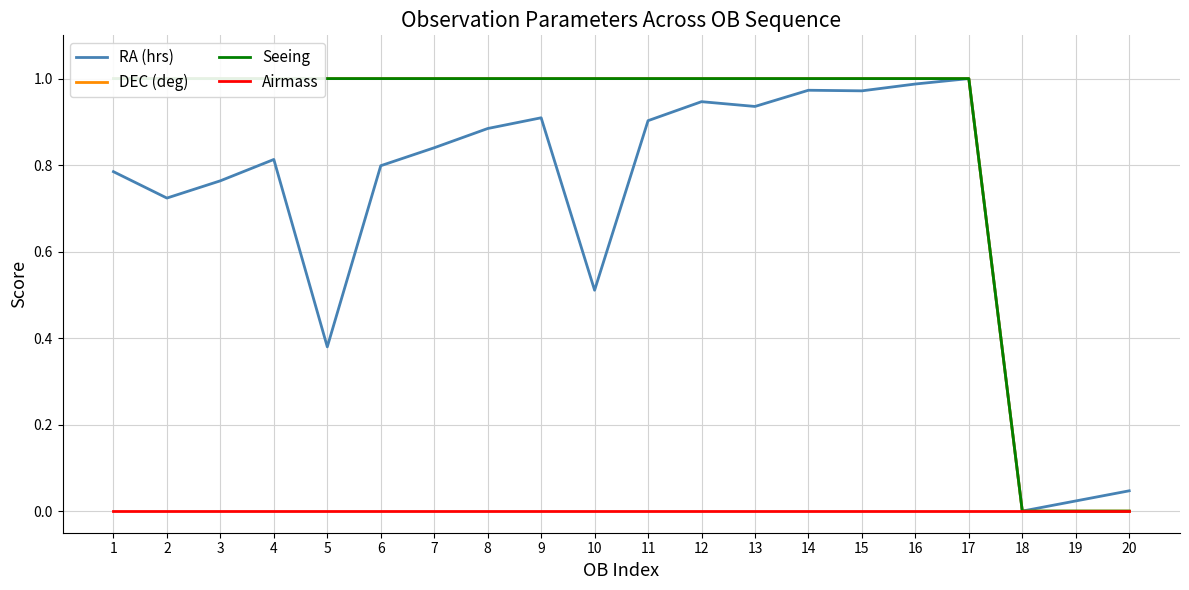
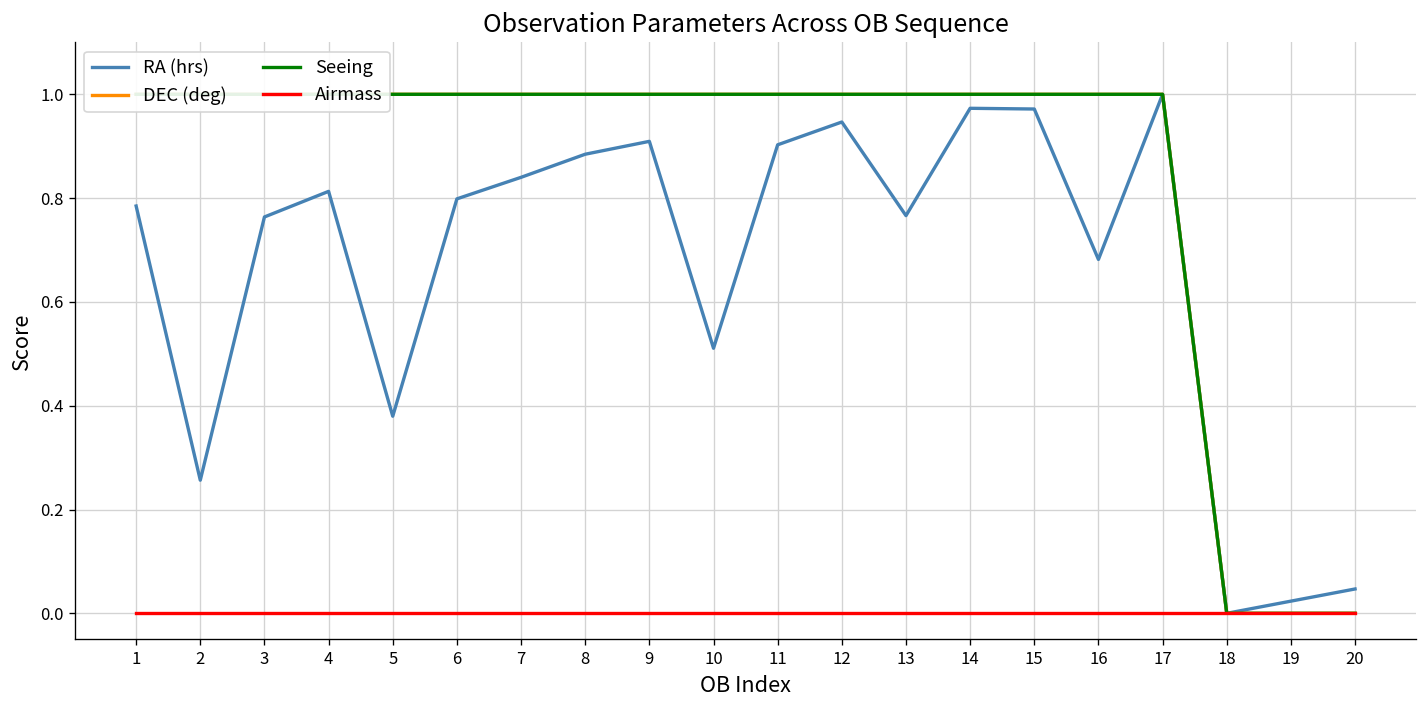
RA (hrs), 2: 0.72 -> 0.26
RA (hrs), 13: 0.94 -> 0.77
RA (hrs), 16: 0.99 -> 0.68
